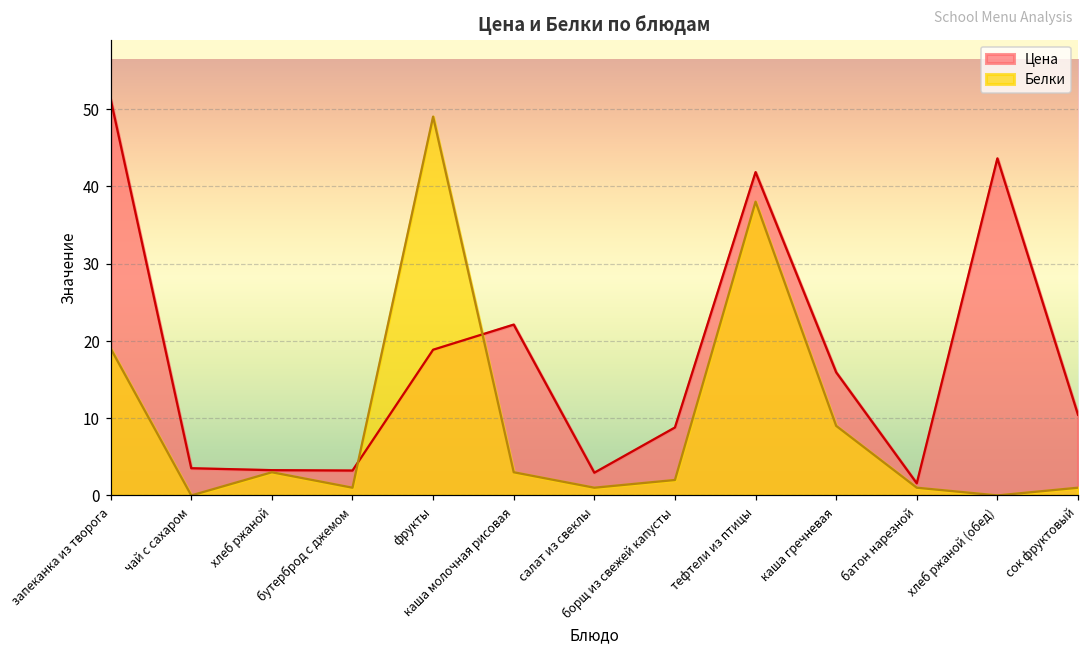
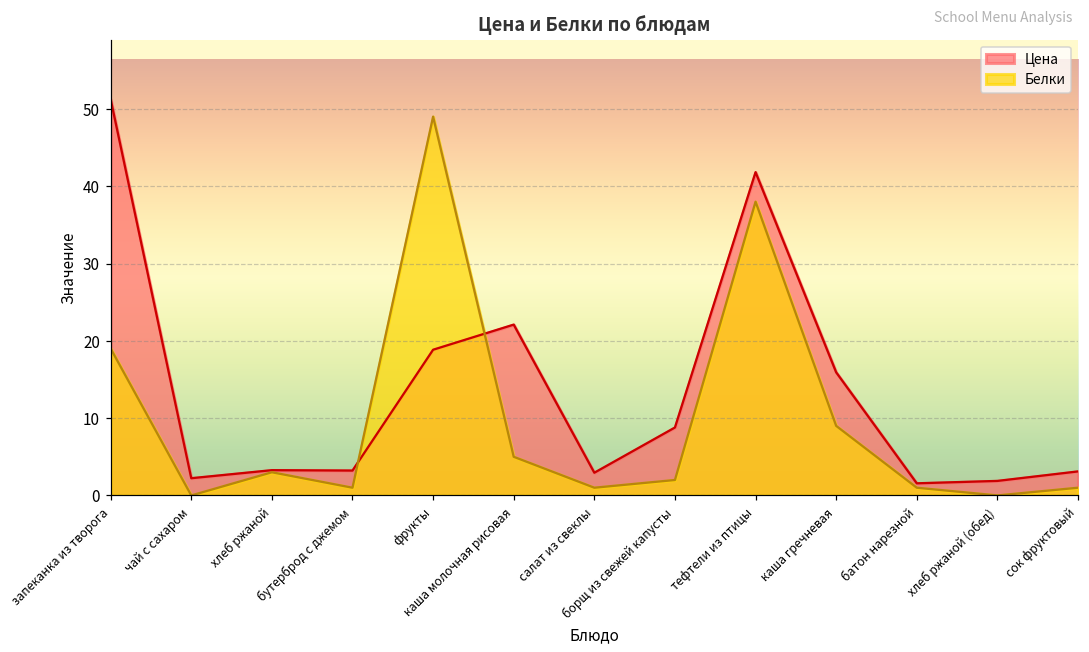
Цена, чай с сахаром: 4 -> 2
Белки, каша молочная рисовая: 3 -> 5
Цена, хлеб ржаной (обед): 44 -> 2
Цена, сок фруктовый: 10 -> 3
